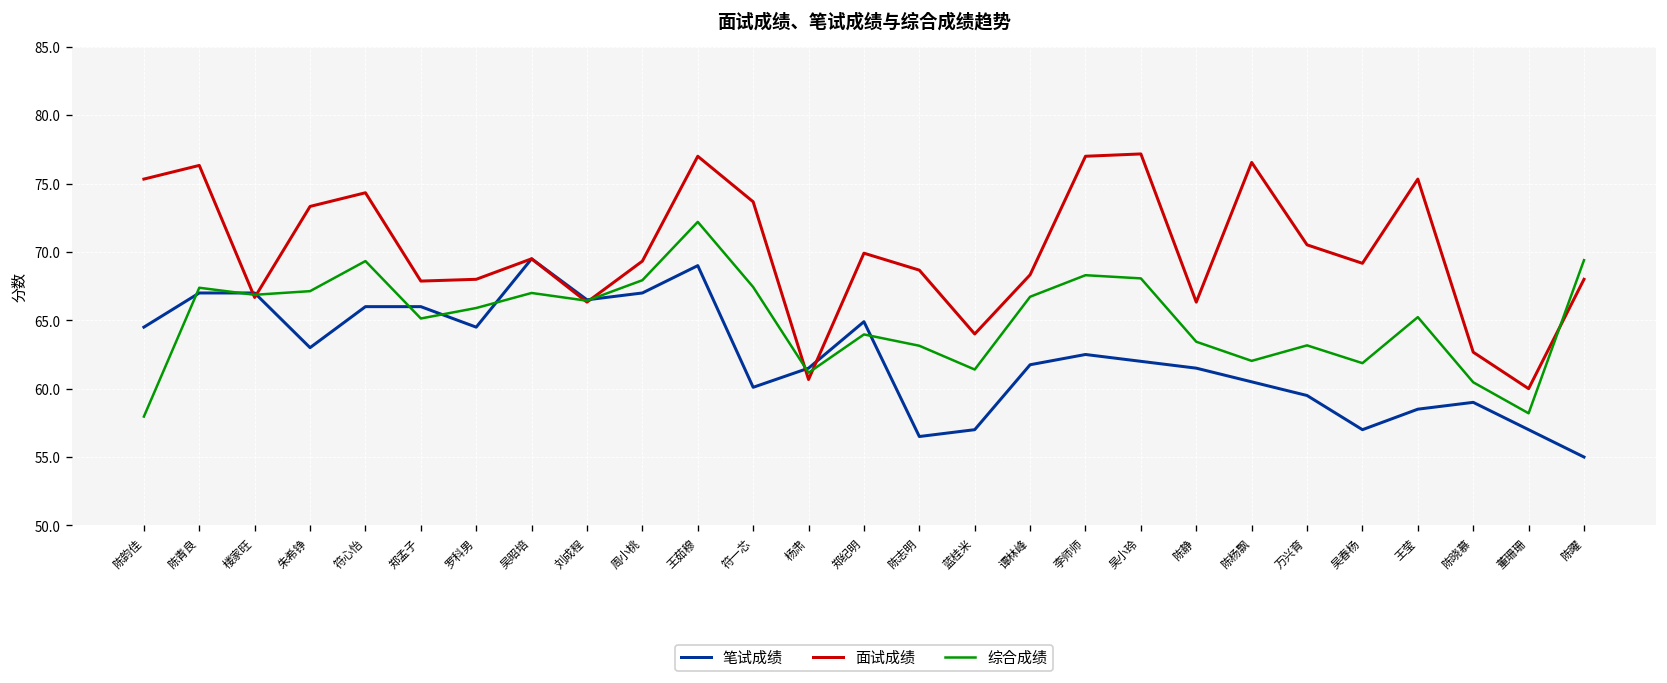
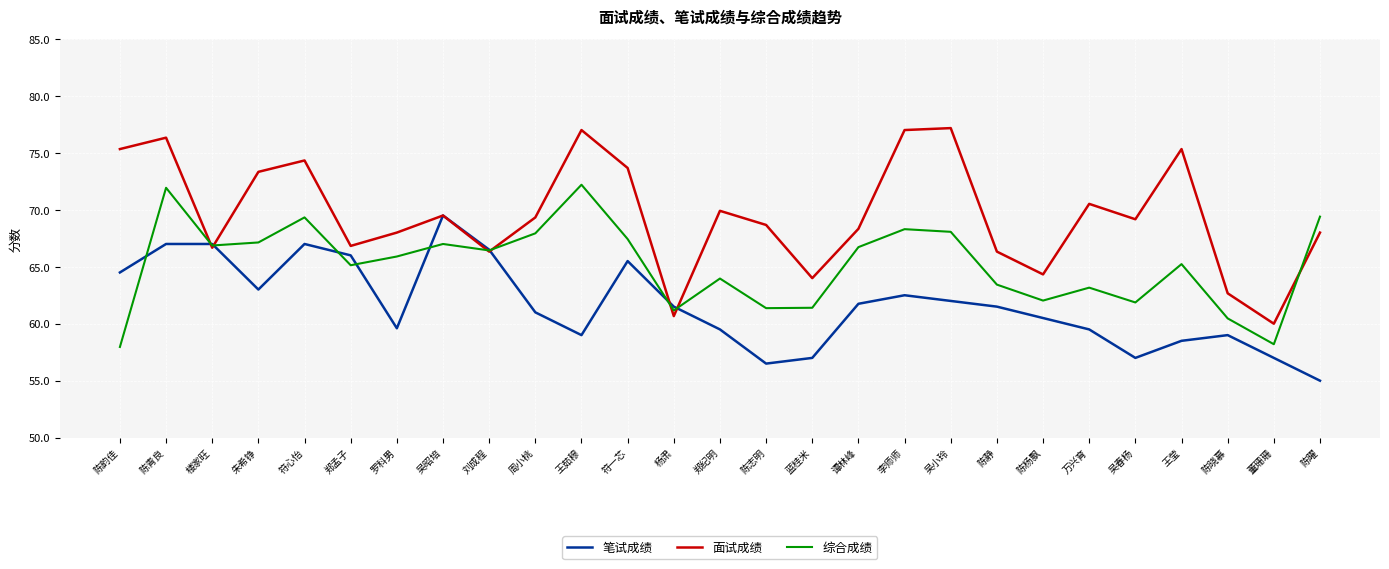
综合成绩, 陈青良: 67.4 -> 71.9
笔试成绩, 符心怡: 66 -> 67
面试成绩, 郑孟子: 67.9 -> 66.8
笔试成绩, 罗科男: 64.5 -> 59.6
笔试成绩, 周小桃: 67 -> 61
笔试成绩, 王茹穆: 69 -> 59
笔试成绩, 符一芯: 60.1 -> 65.5
笔试成绩, 郑纪明: 64.9 -> 59.5
综合成绩, 陈志明: 63.1 -> 61.4
面试成绩, 陈杨飘: 76.6 -> 64.3
